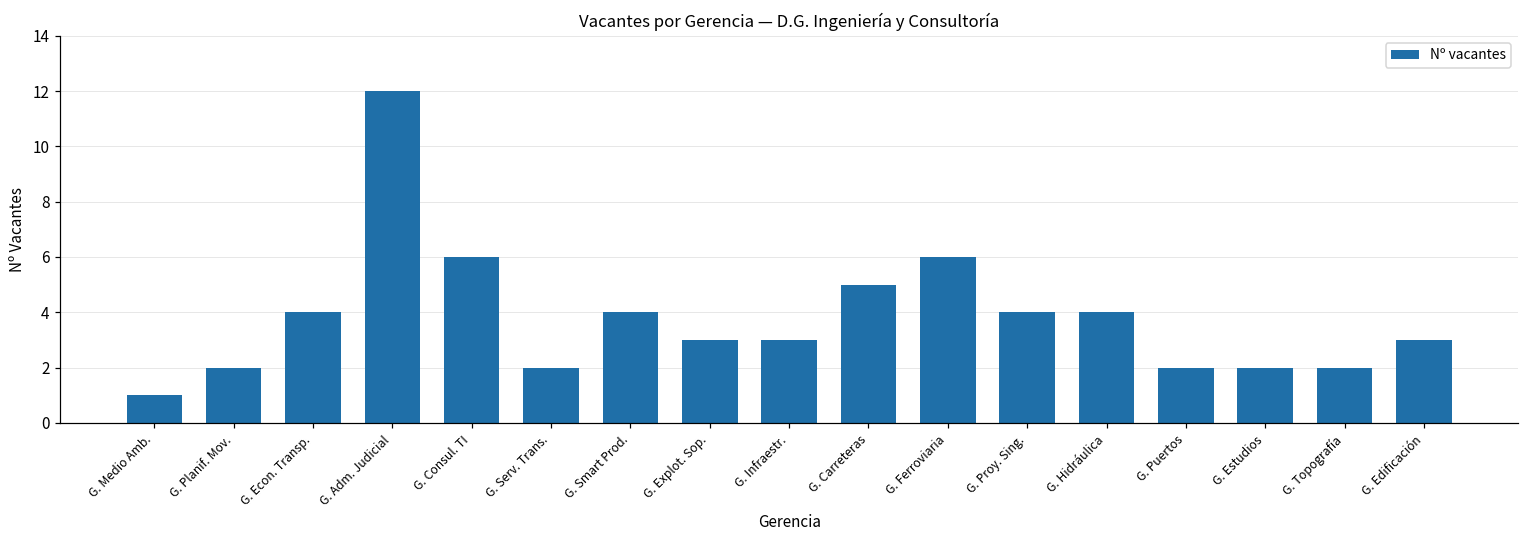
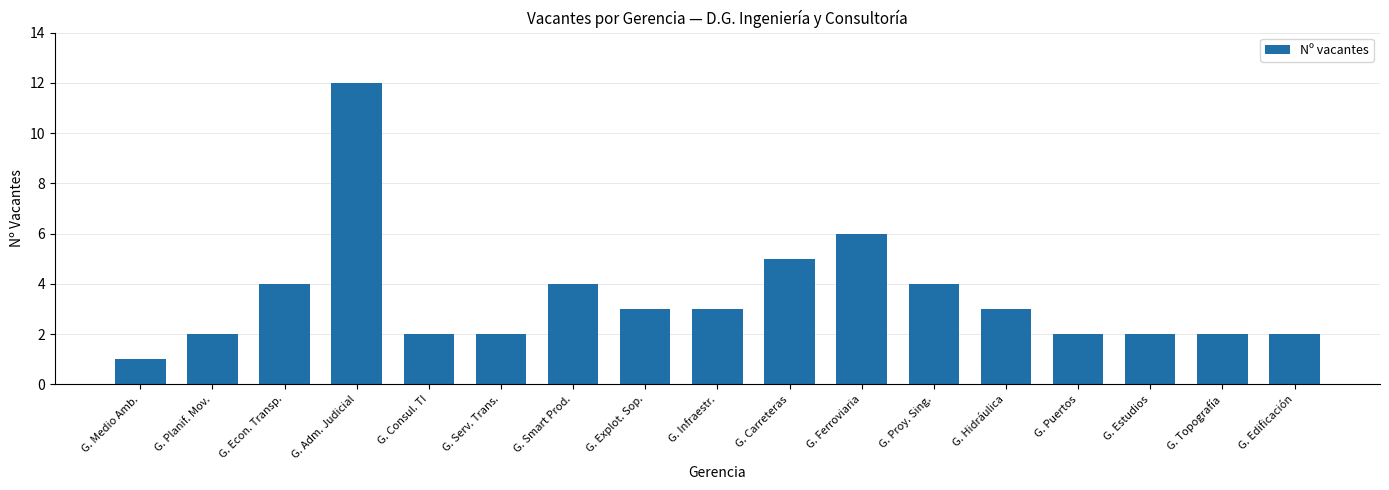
G. Consul. TI: 6 -> 2
G. Hidráulica: 4 -> 3
G. Edificación: 3 -> 2
